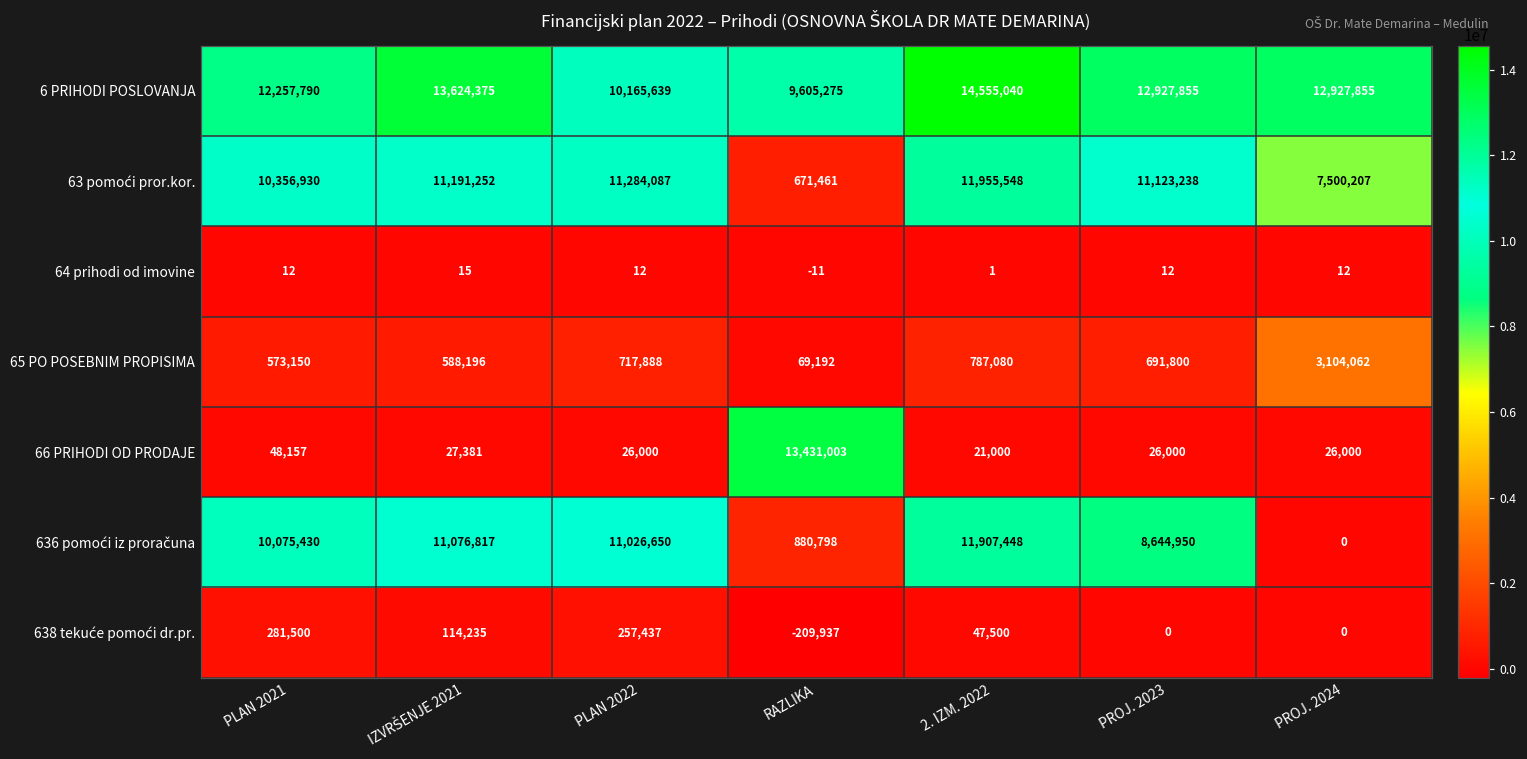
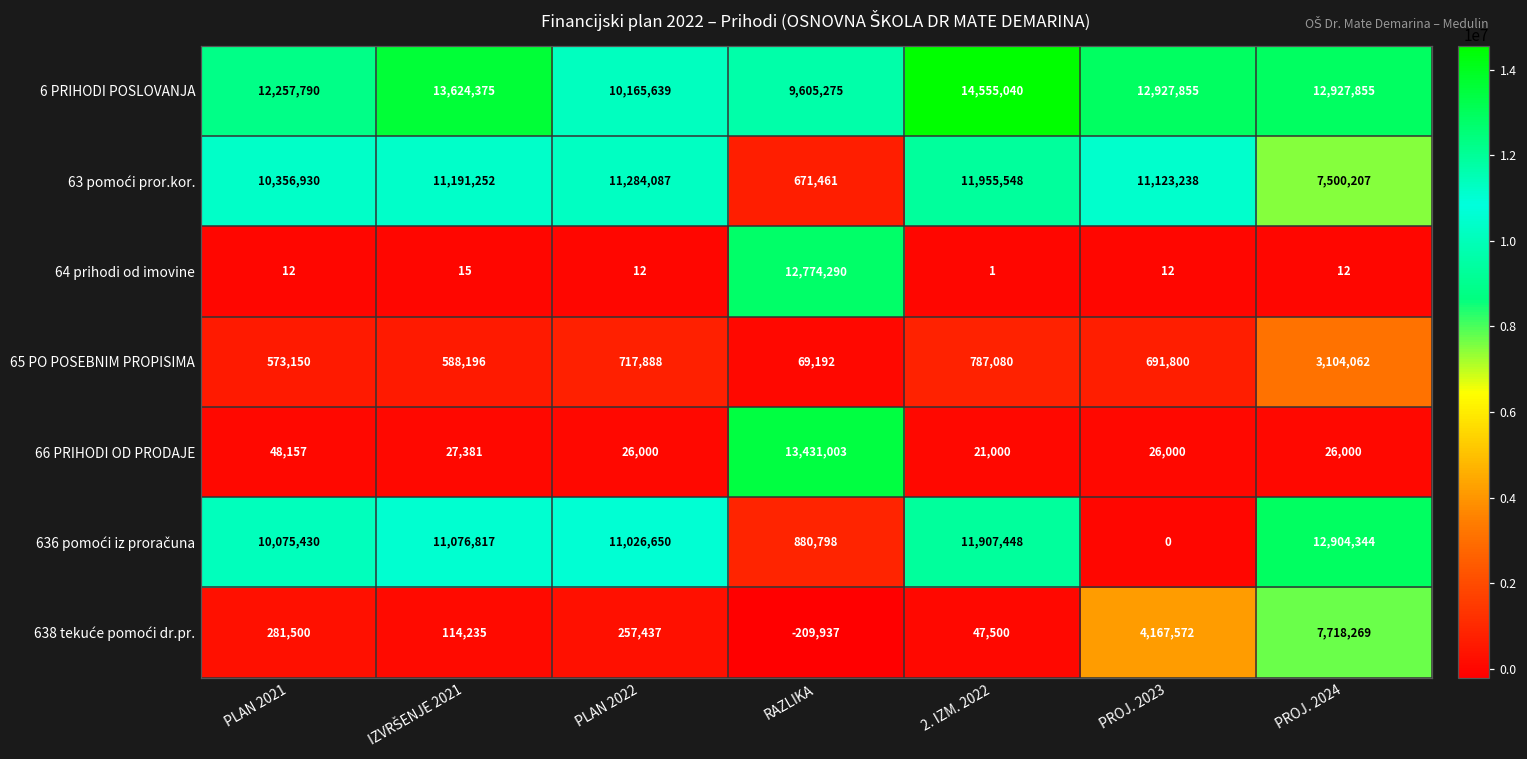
64 prihodi od imovine, RAZLIKA: -11 -> 12,774,290
636 pomoći iz proračuna, PROJ. 2023: 8,644,950 -> 0
636 pomoći iz proračuna, PROJ. 2024: 0 -> 12,904,344
638 tekuće pomoći dr.pr., PROJ. 2023: 0 -> 4,167,572
638 tekuće pomoći dr.pr., PROJ. 2024: 0 -> 7,718,269
